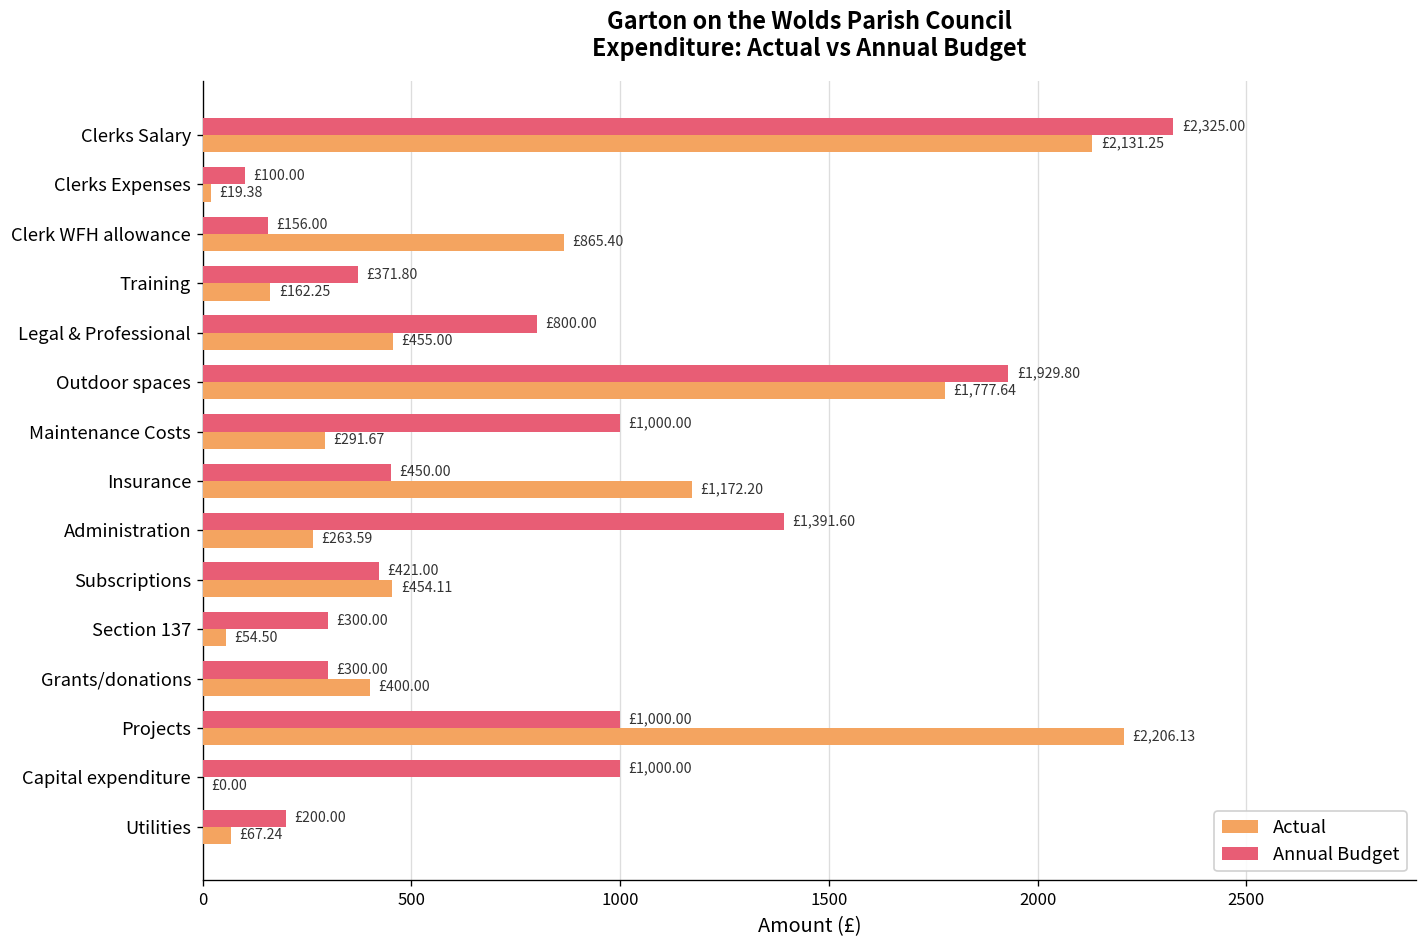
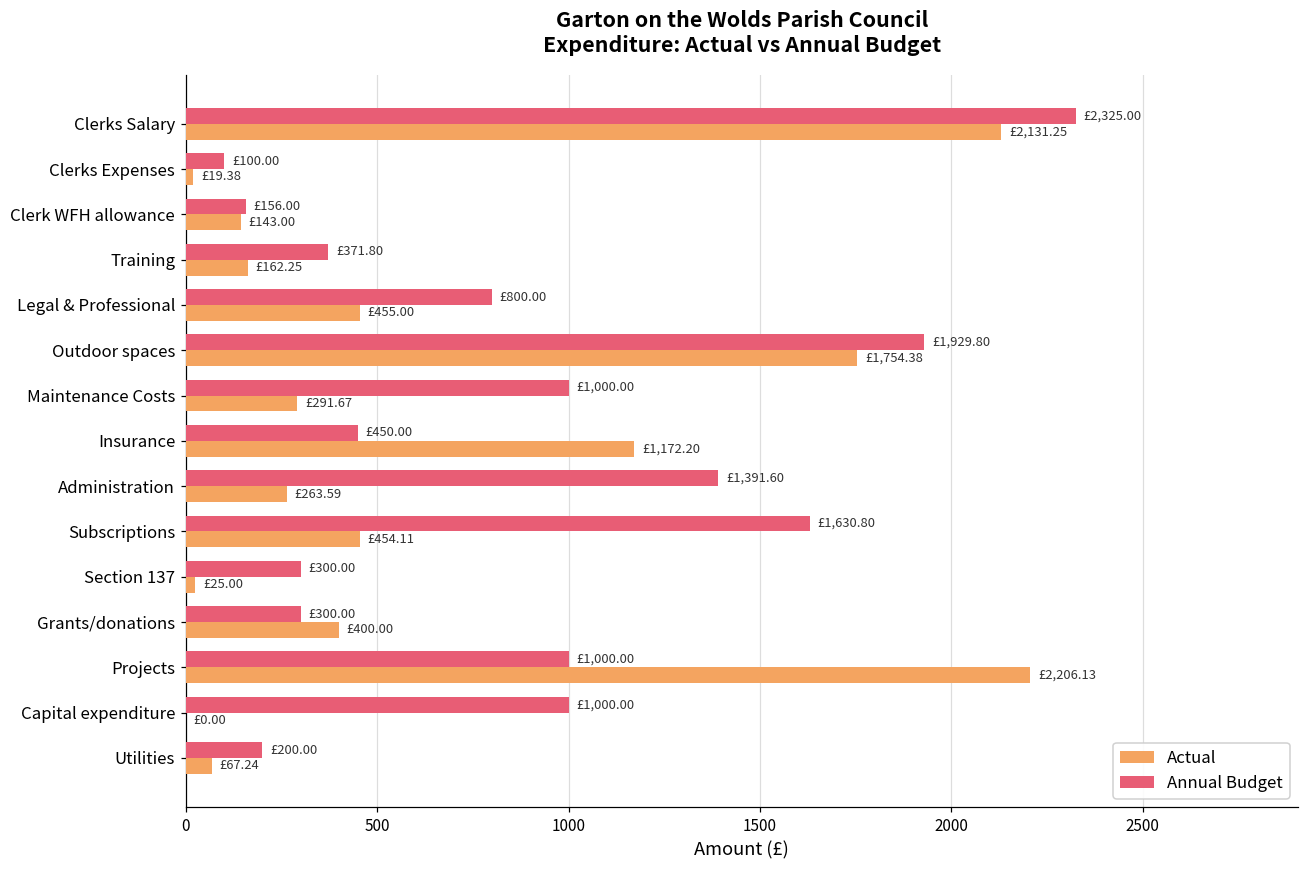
Actual, Clerk WFH allowance: £865.40 -> £143.00
Actual, Outdoor spaces: £1,777.64 -> £1,754.38
Annual Budget, Subscriptions: £421.00 -> £1,630.80
Actual, Section 137: £54.50 -> £25.00
